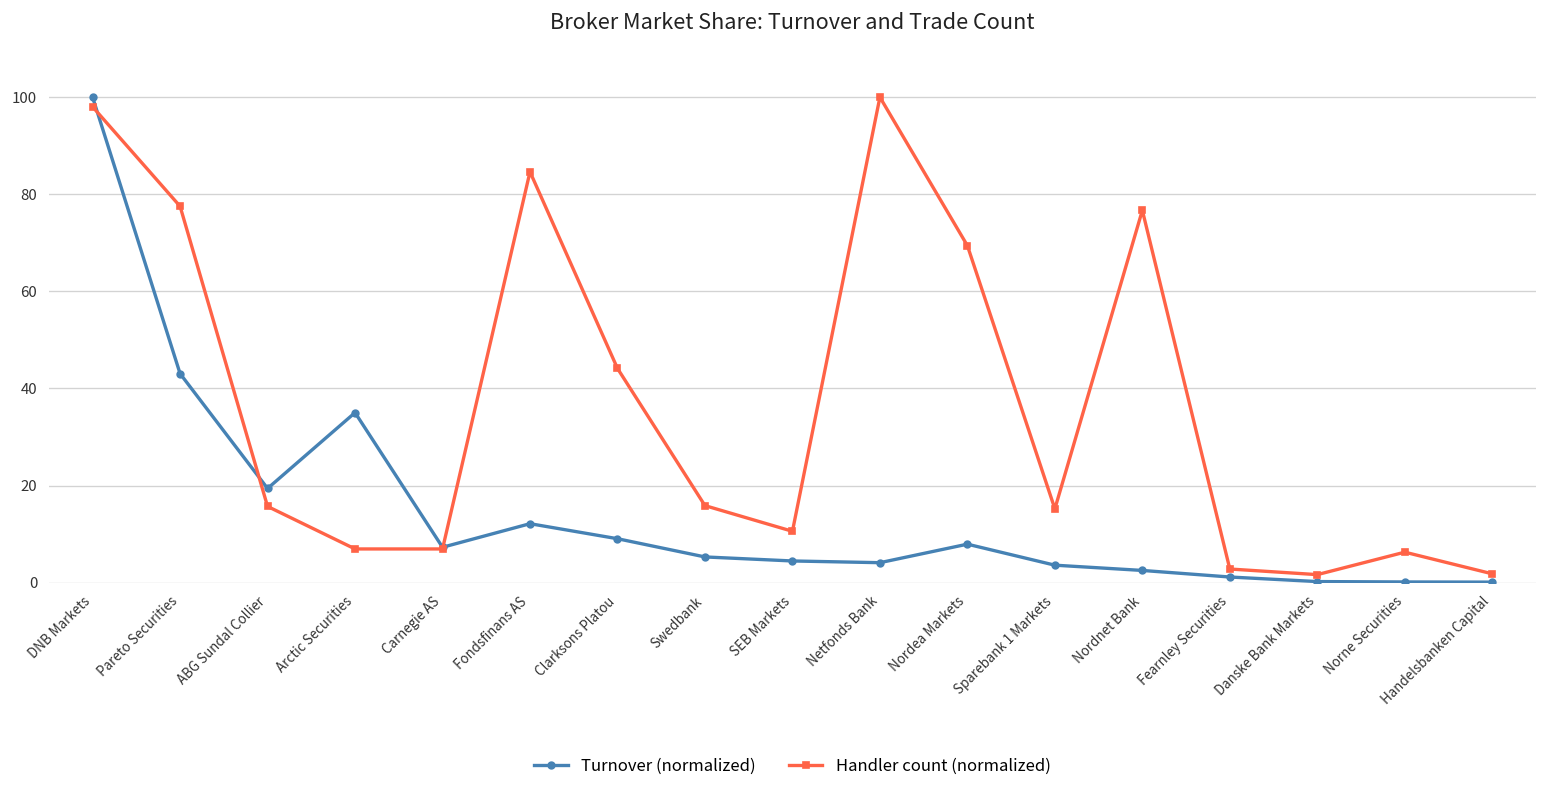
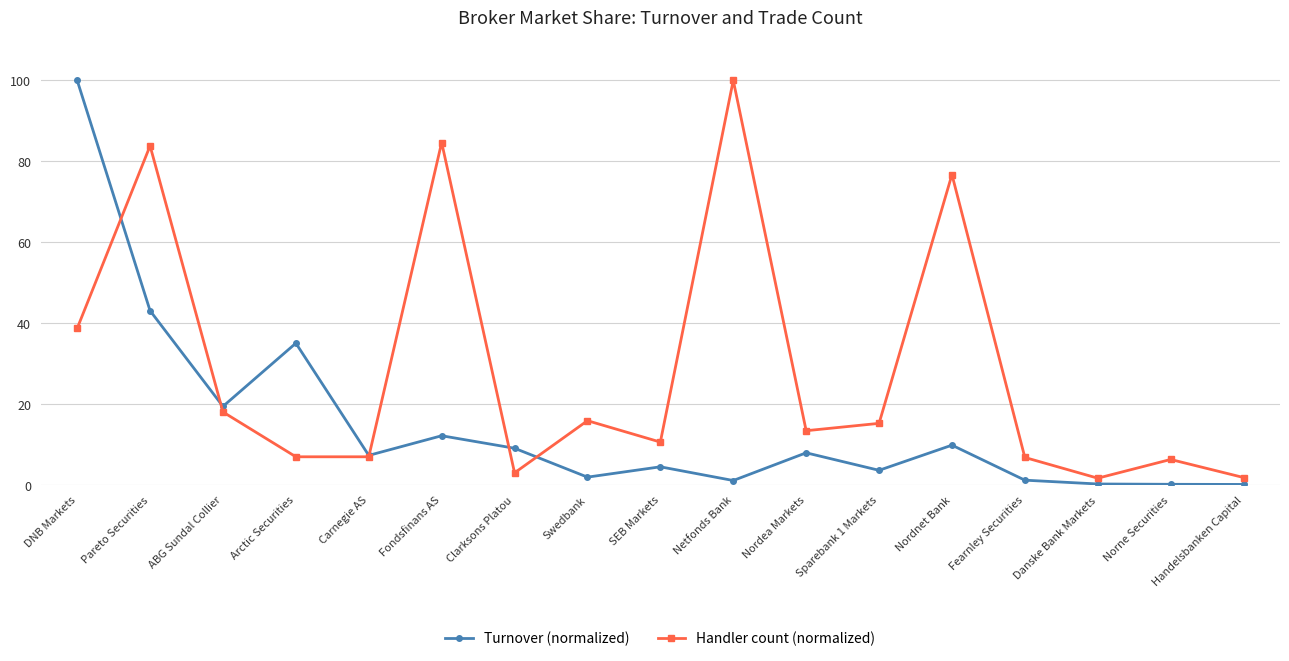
Handler count (normalized), DNB Markets: 98 -> 39
Handler count (normalized), Pareto Securities: 78 -> 84
Handler count (normalized), ABG Sundal Collier: 16 -> 18
Handler count (normalized), Clarksons Platou: 44 -> 3
Turnover (normalized), Swedbank: 5 -> 2
Turnover (normalized), Netfonds Bank: 4 -> 1
Handler count (normalized), Nordea Markets: 69 -> 13
Turnover (normalized), Nordnet Bank: 3 -> 10
Handler count (normalized), Fearnley Securities: 3 -> 7
